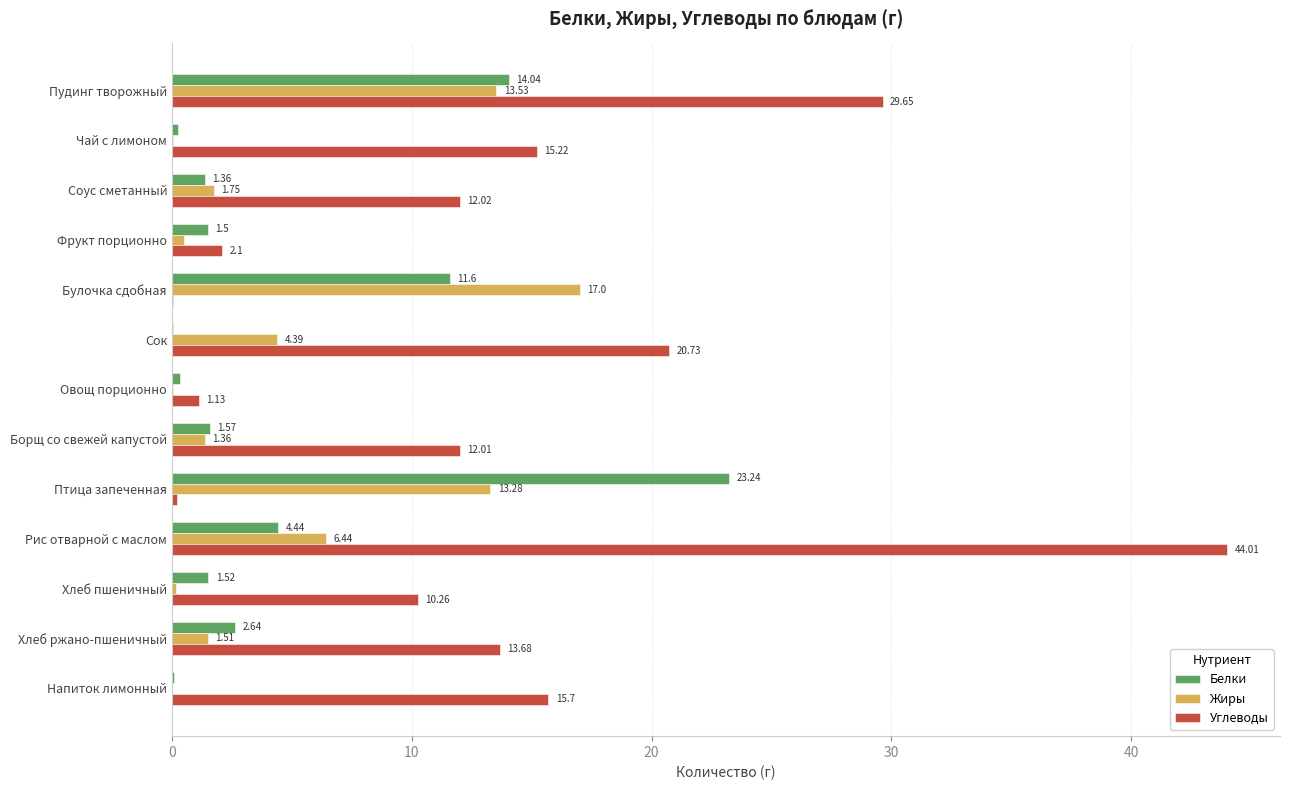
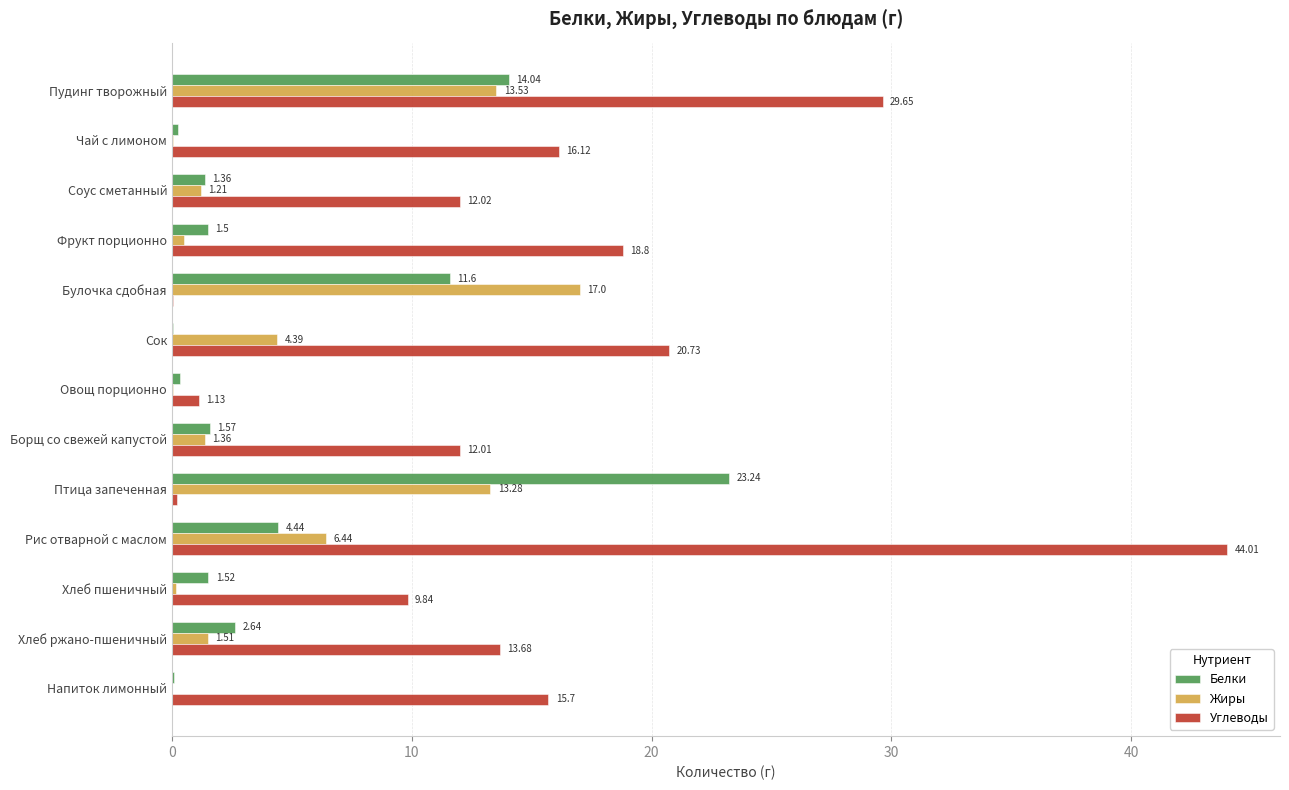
Углеводы, Чай с лимоном: 15.22 -> 16.12
Жиры, Соус сметанный: 1.75 -> 1.21
Углеводы, Фрукт порционно: 2.1 -> 18.8
Углеводы, Хлеб пшеничный: 10.26 -> 9.84
